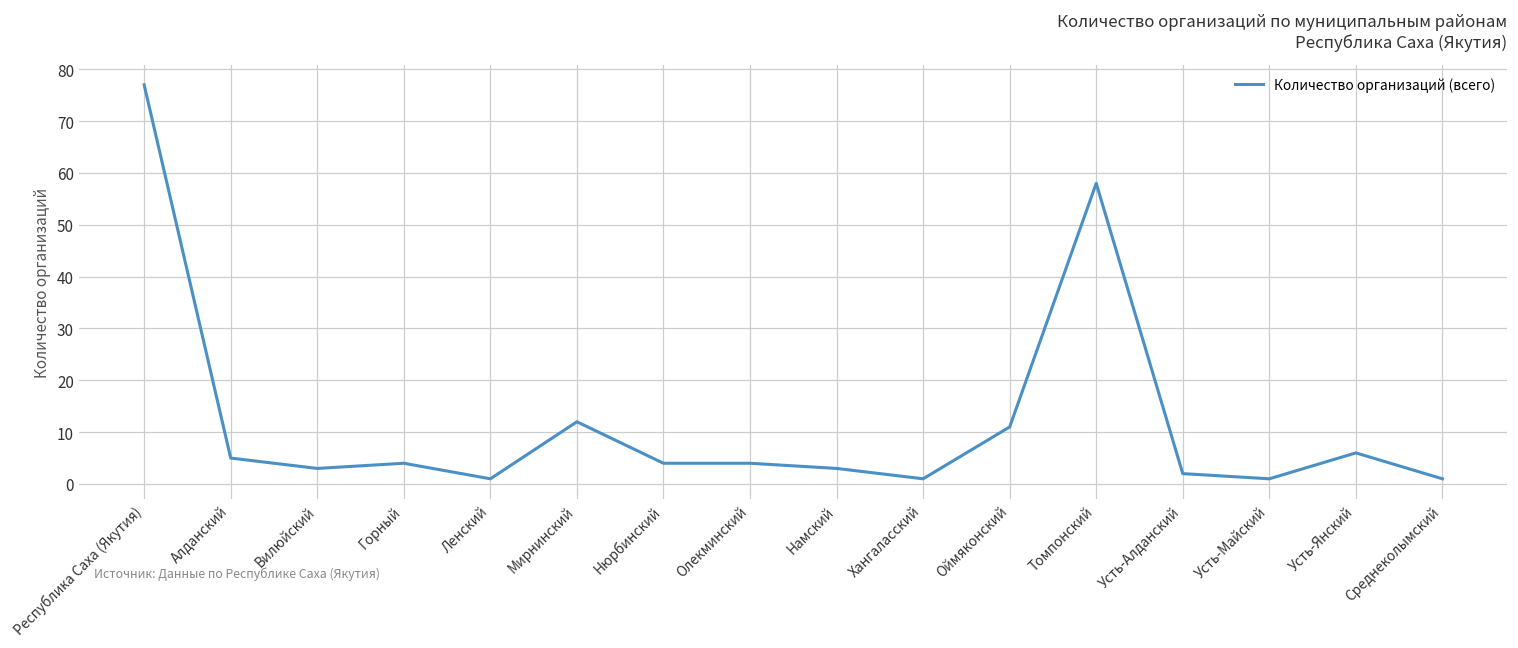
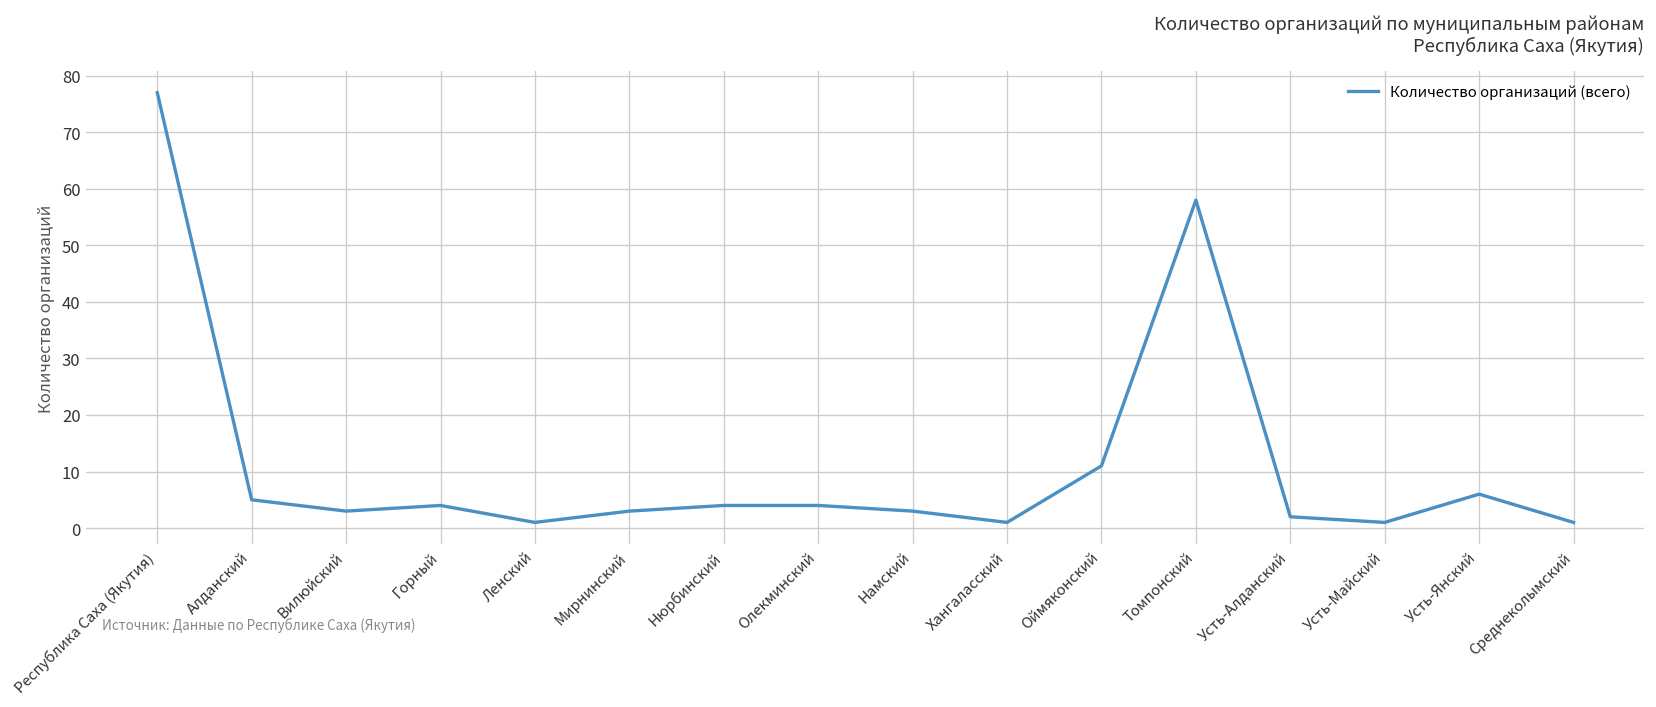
Мирнинский: 12 -> 3
